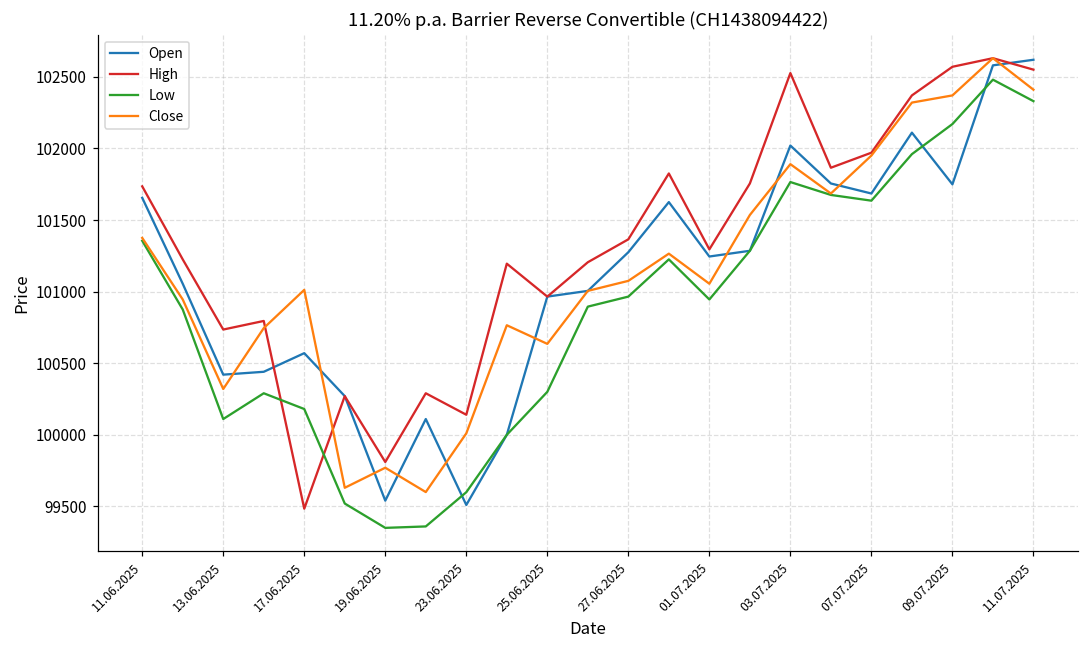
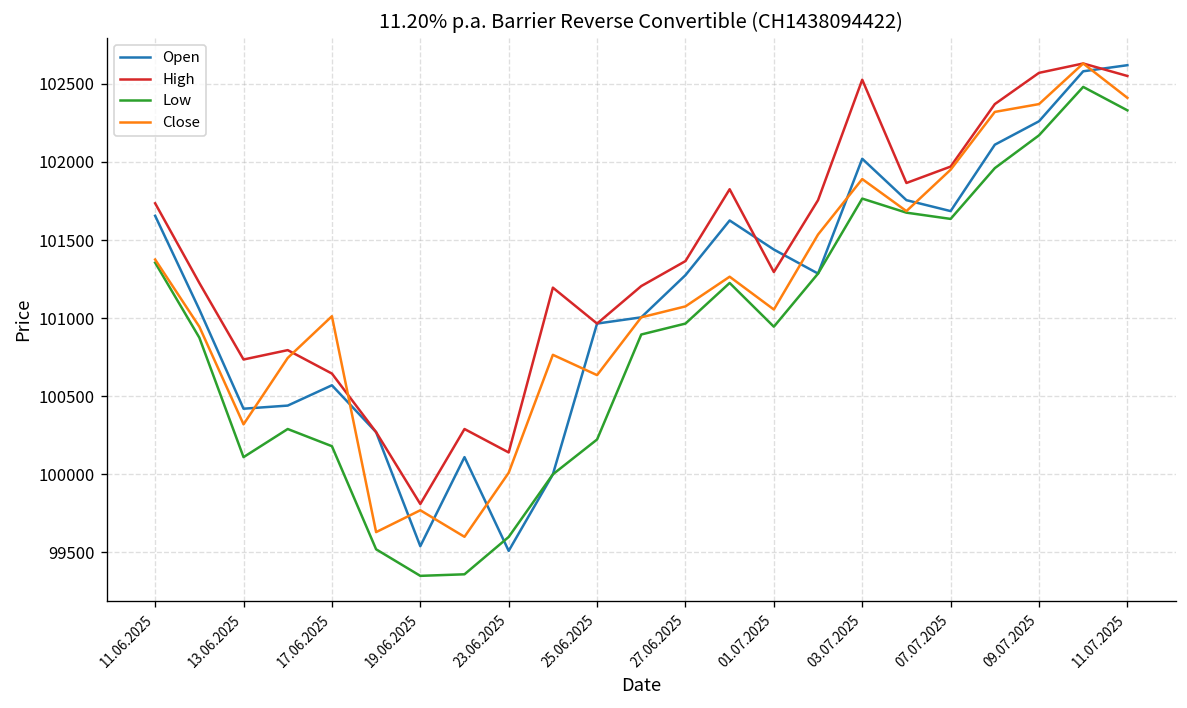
High, 17.06.2025: 99480 -> 100650
Low, 25.06.2025: 100300 -> 100220
Open, 01.07.2025: 101250 -> 101440
Open, 09.07.2025: 101750 -> 102260
